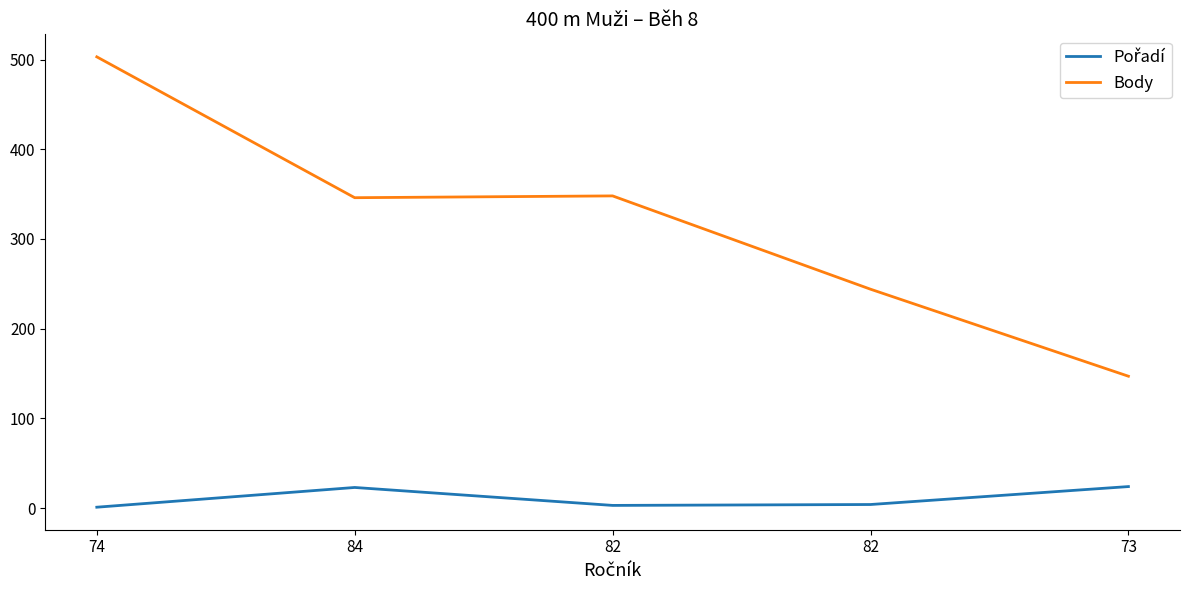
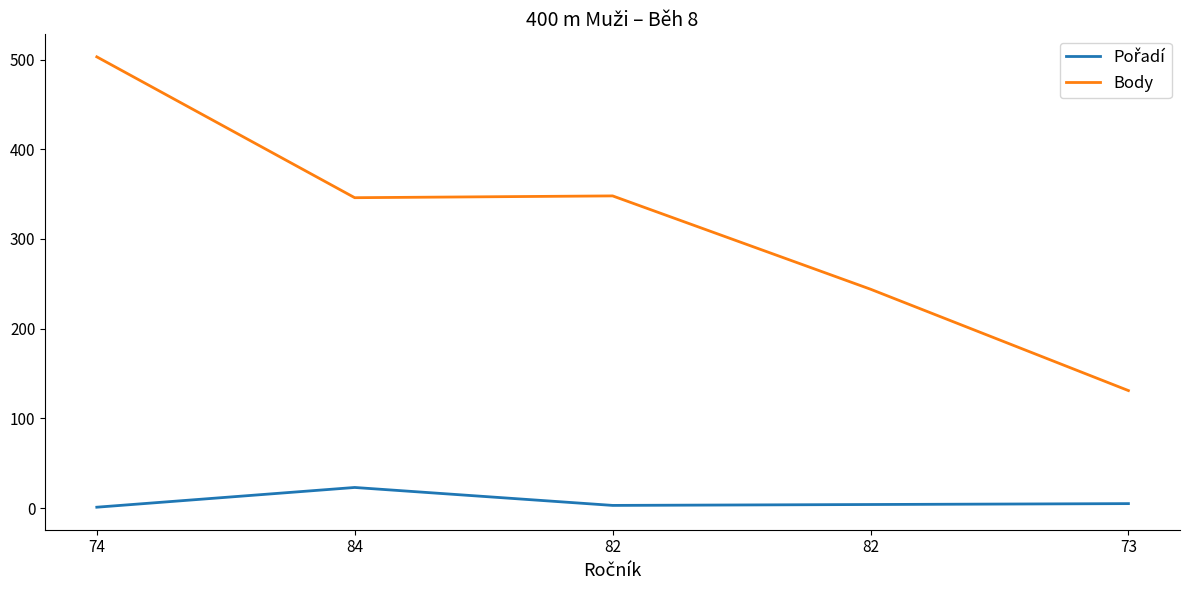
Pořadí, 73: 20 -> 10
Body, 73: 150 -> 130
